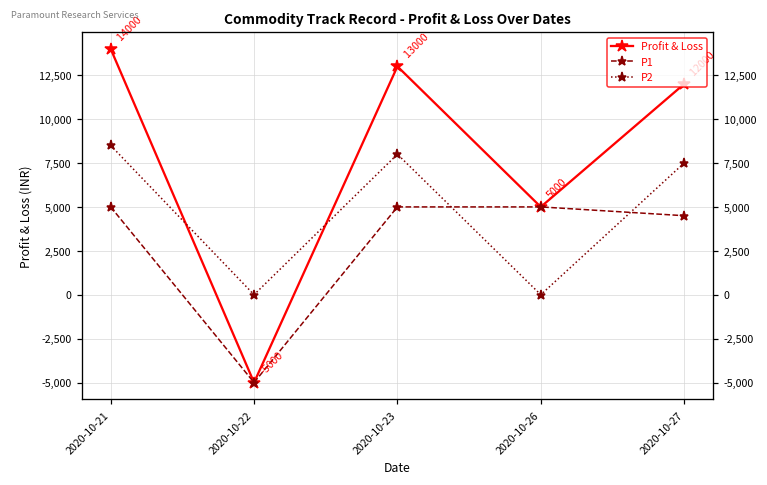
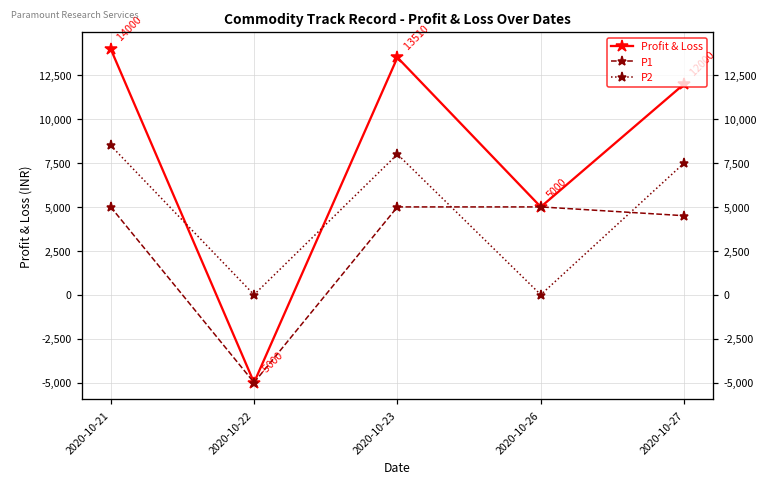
Profit & Loss, 2020-10-23: 13000 -> 13510
